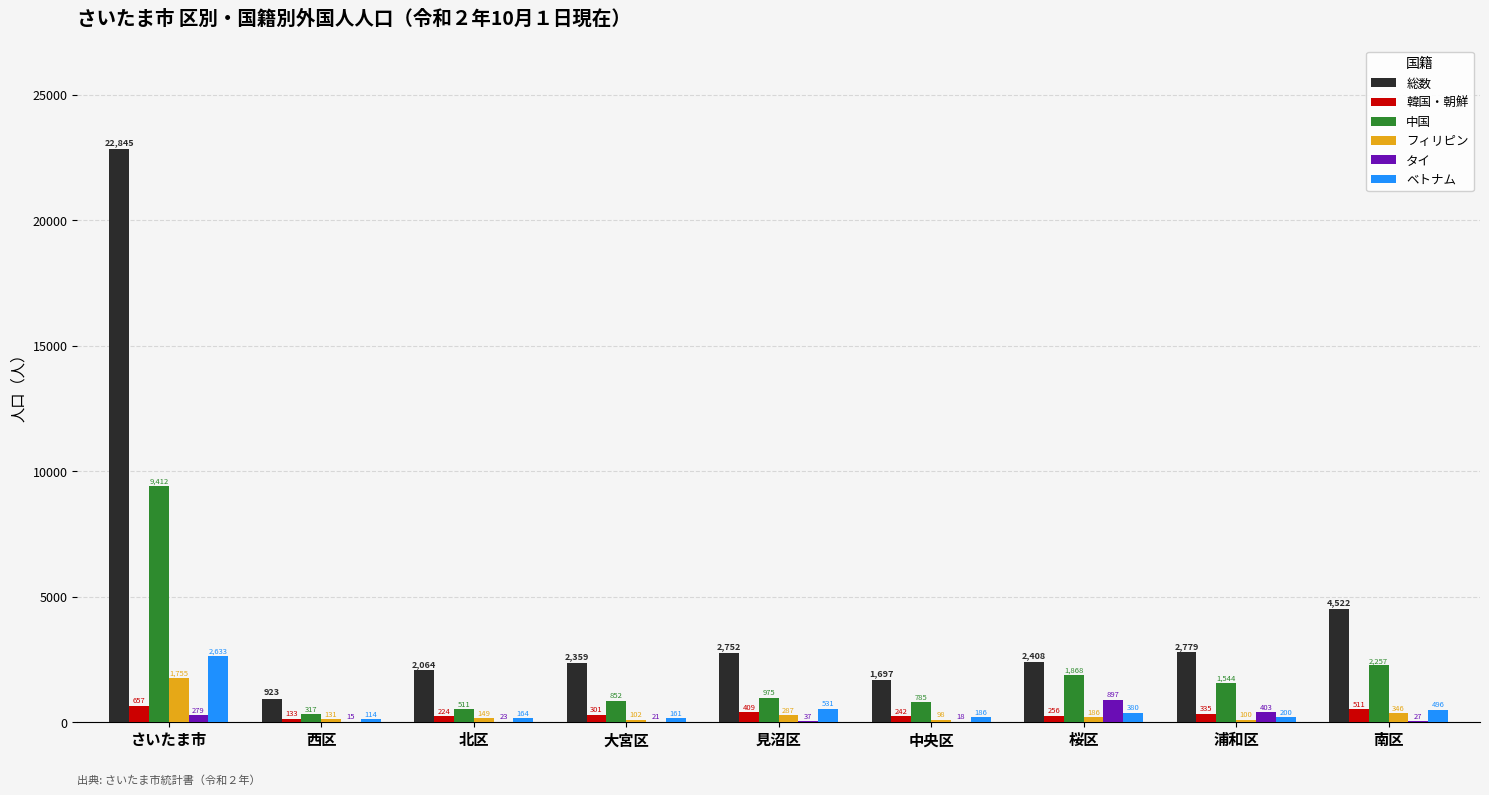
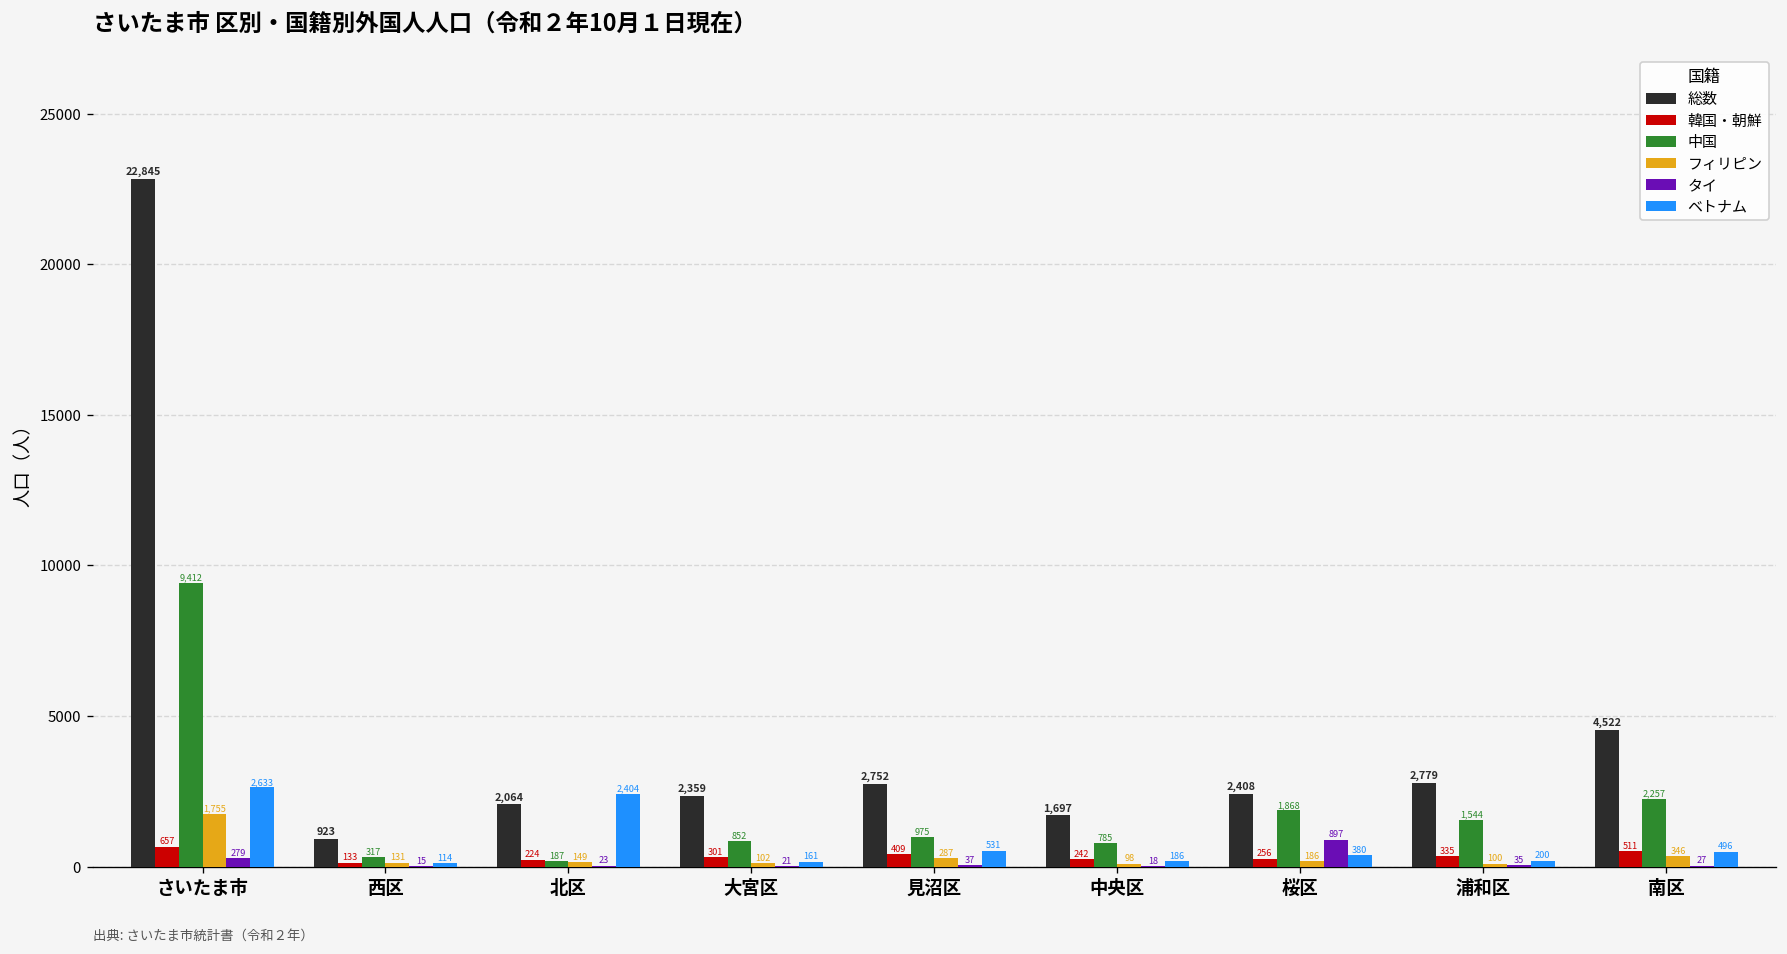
中国, 北区: 511 -> 187
ベトナム, 北区: 164 -> 2,404
タイ, 浦和区: 403 -> 35
